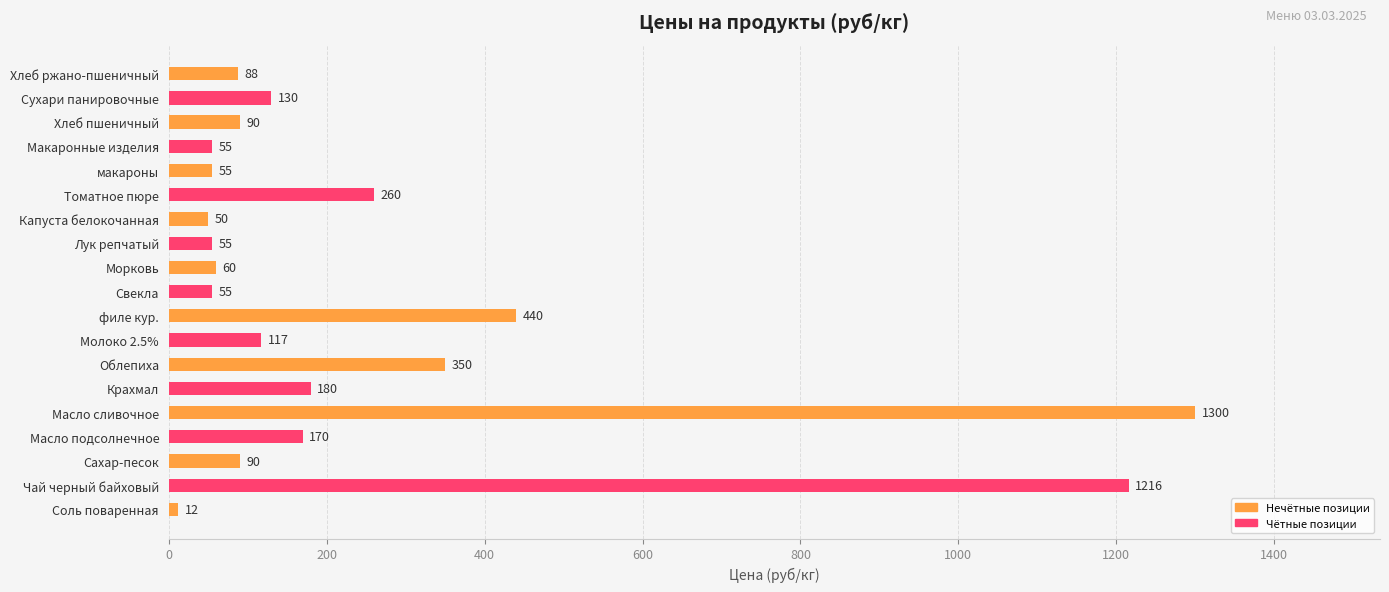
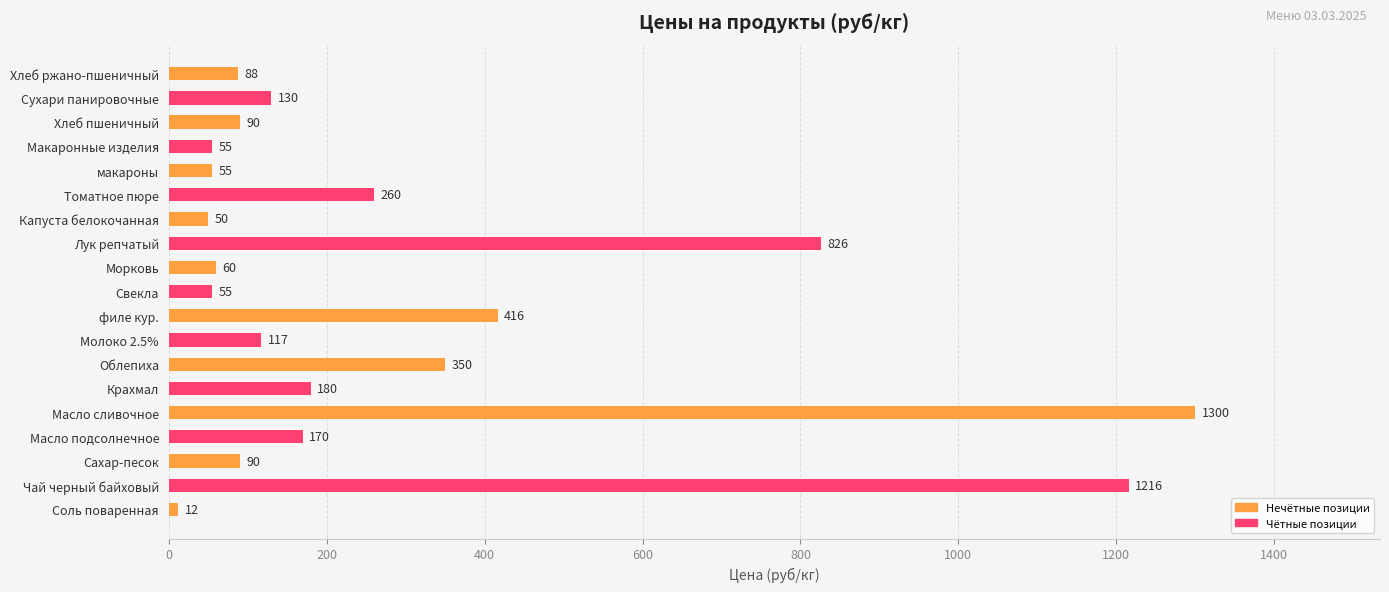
Лук репчатый: 55 -> 826
филе кур.: 440 -> 416
